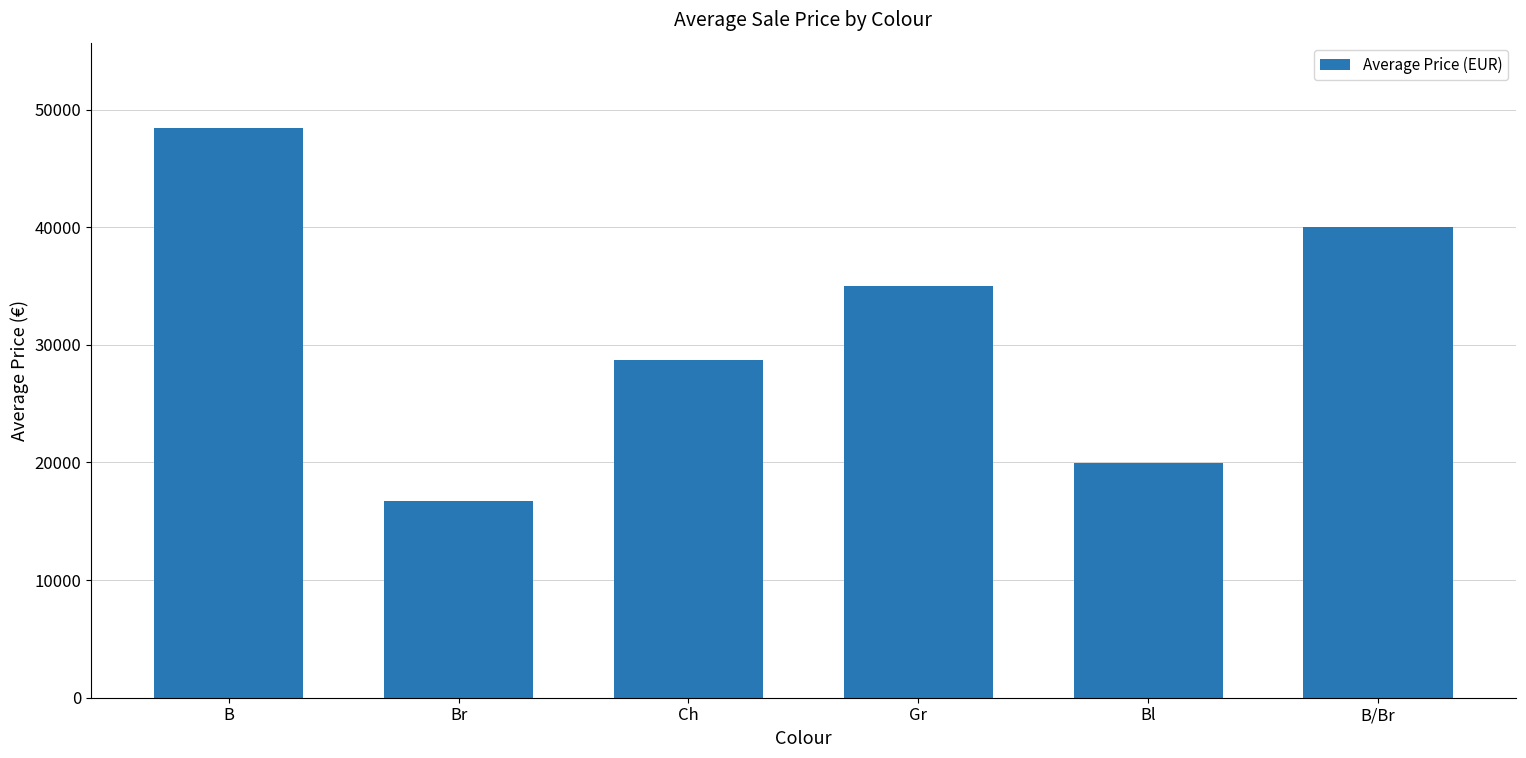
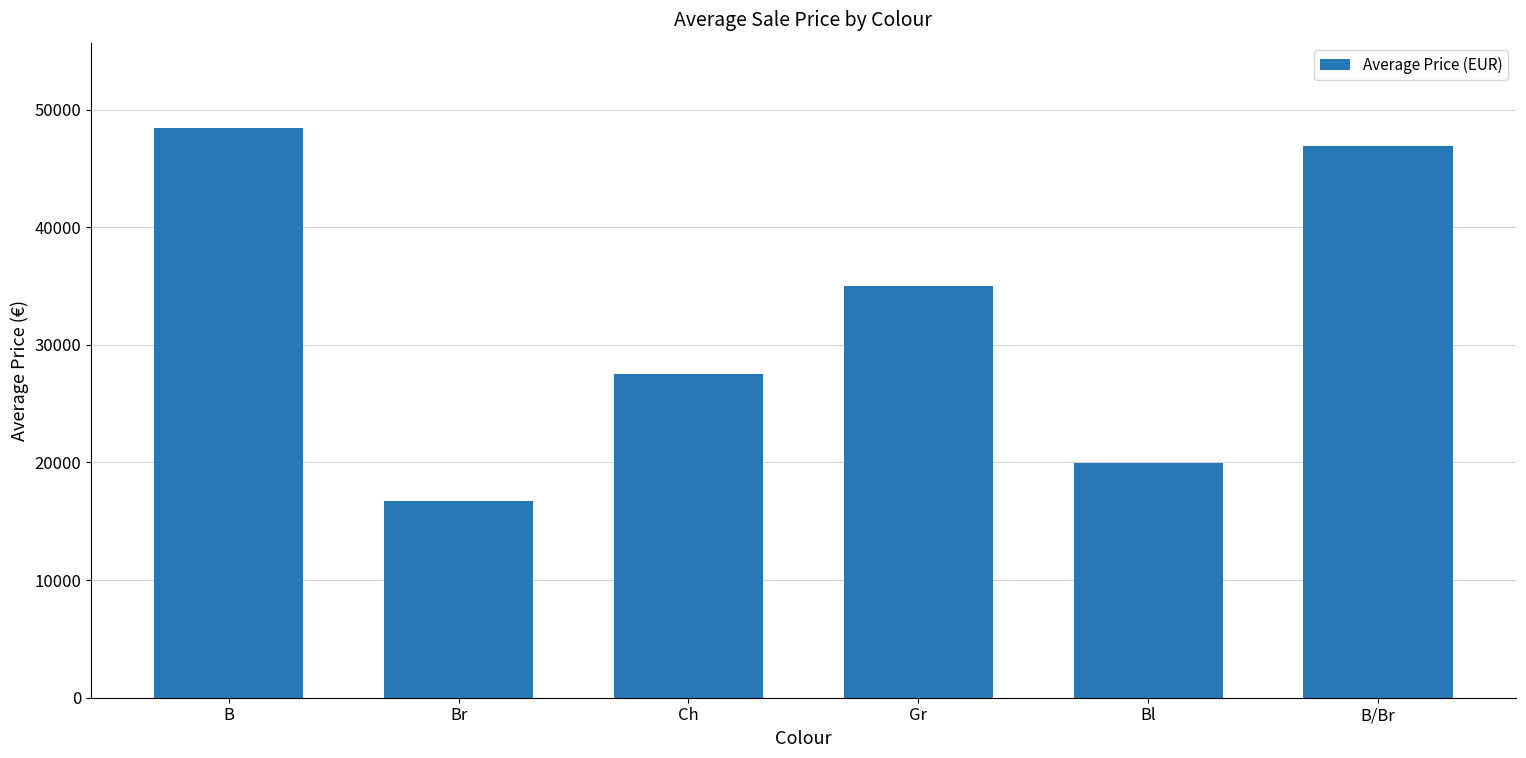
Ch: 28700 -> 27500
B/Br: 40000 -> 46900
